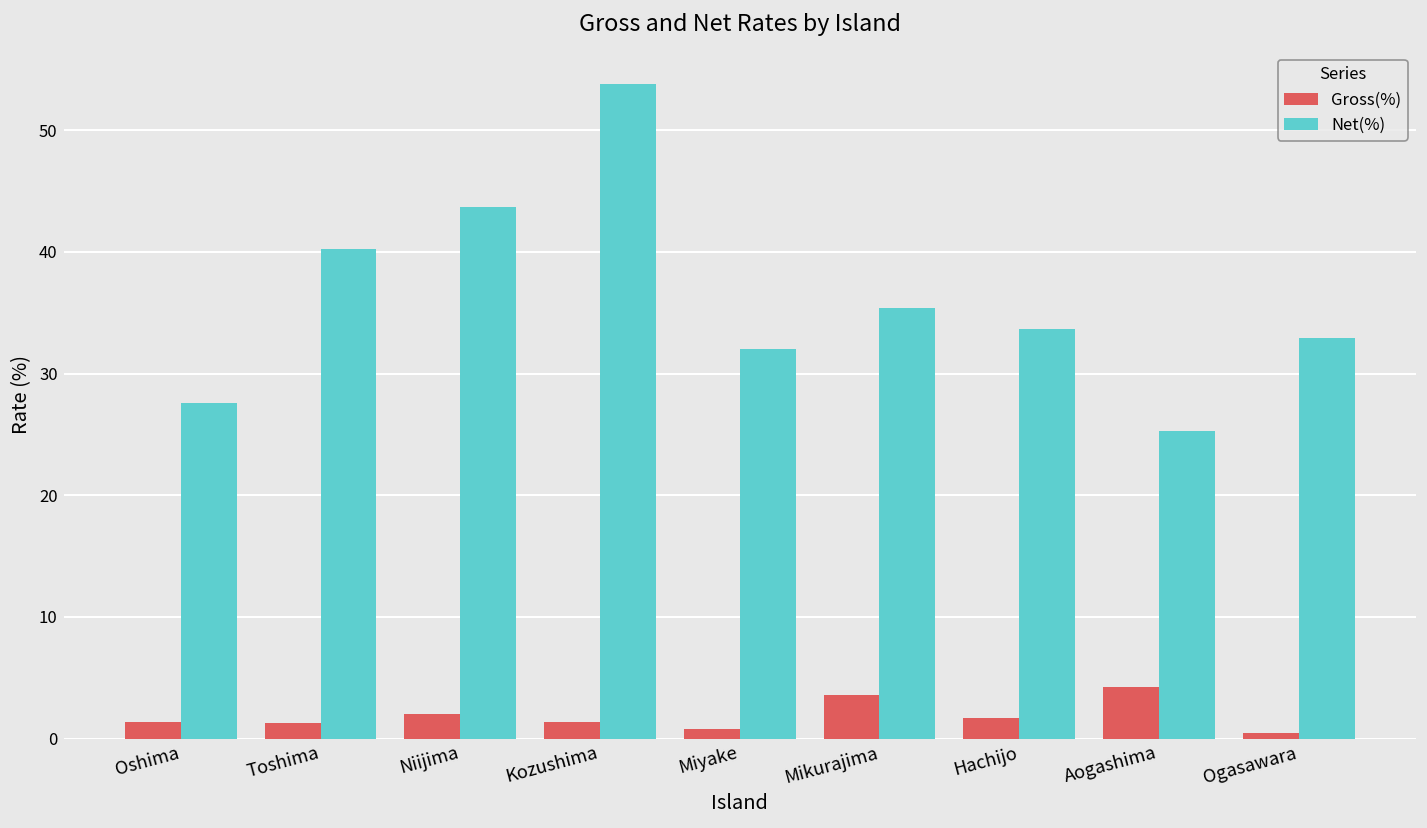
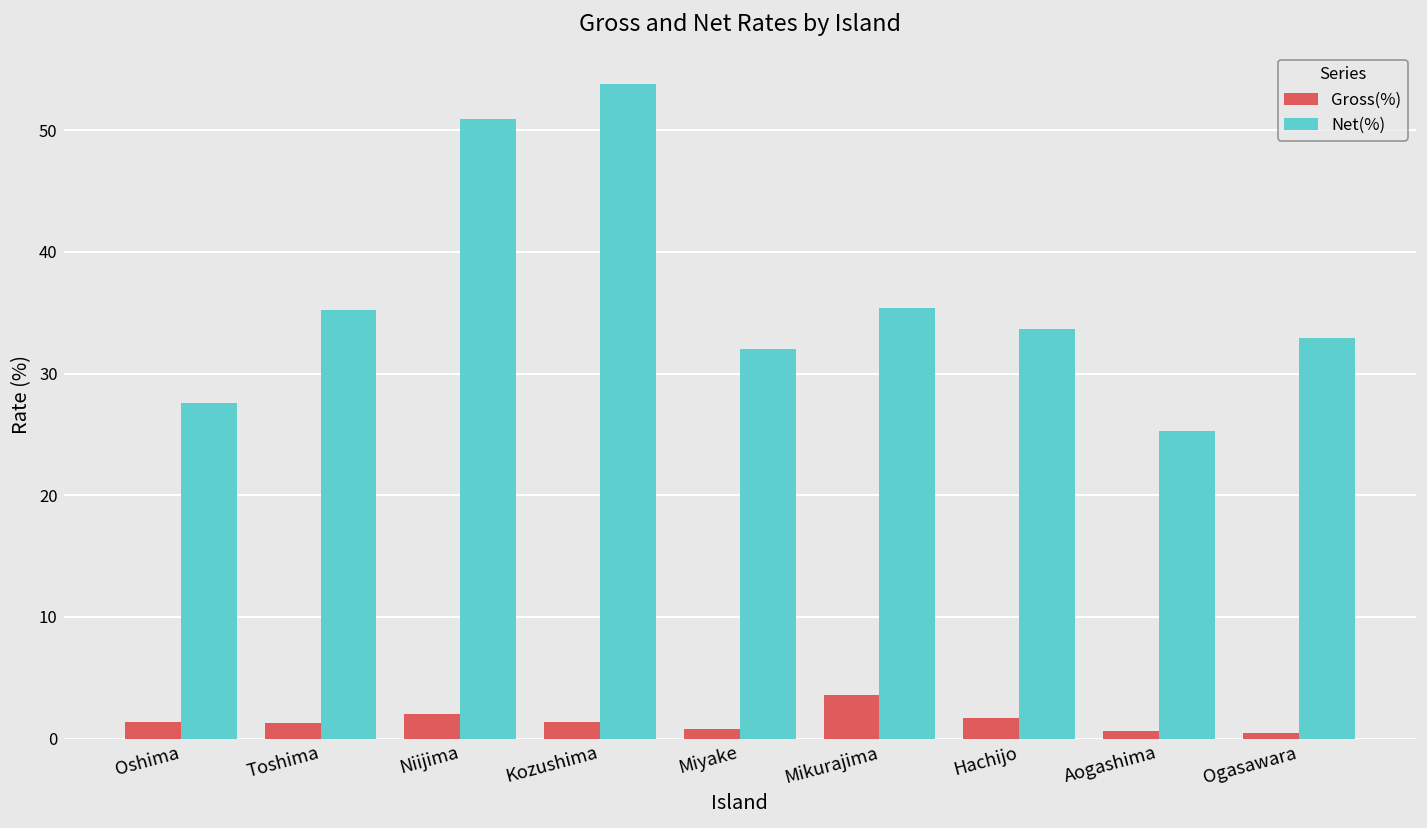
Net(%), Toshima: 40.2 -> 35.2
Net(%), Niijima: 43.7 -> 50.9
Gross(%), Aogashima: 4.2 -> 0.6
